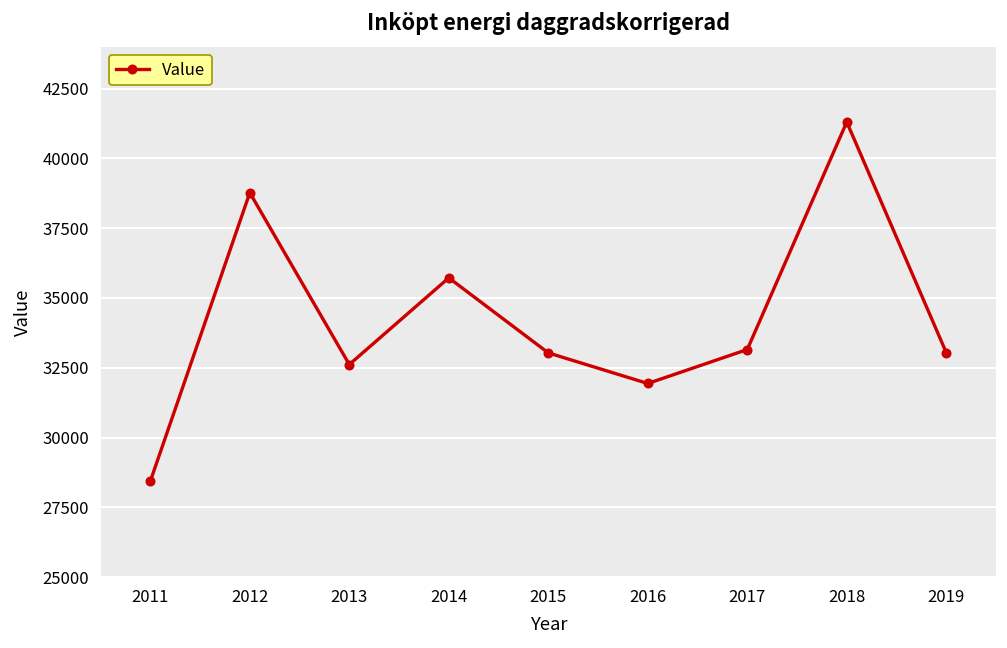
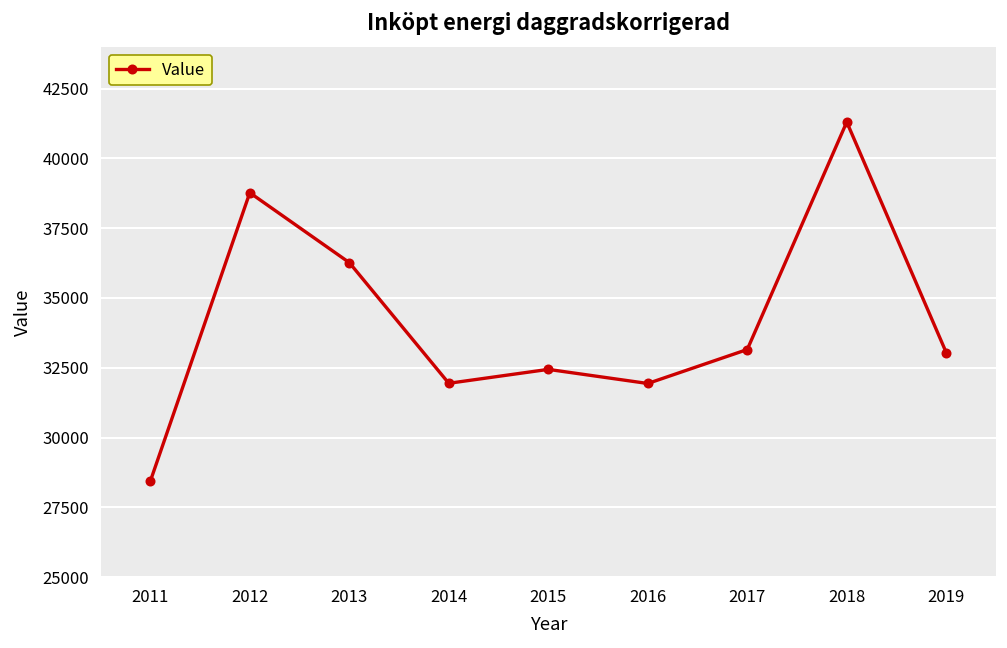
2013: 32600 -> 36300
2014: 35700 -> 31900
2015: 33000 -> 32400
